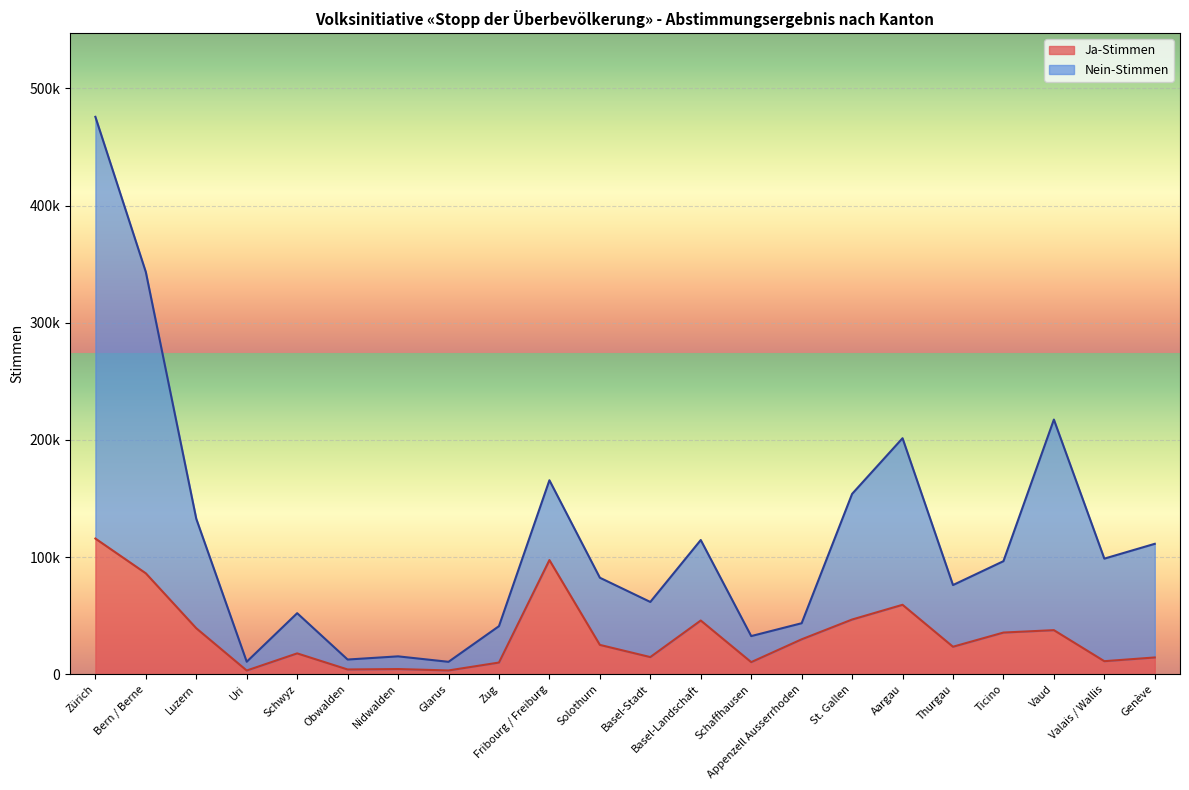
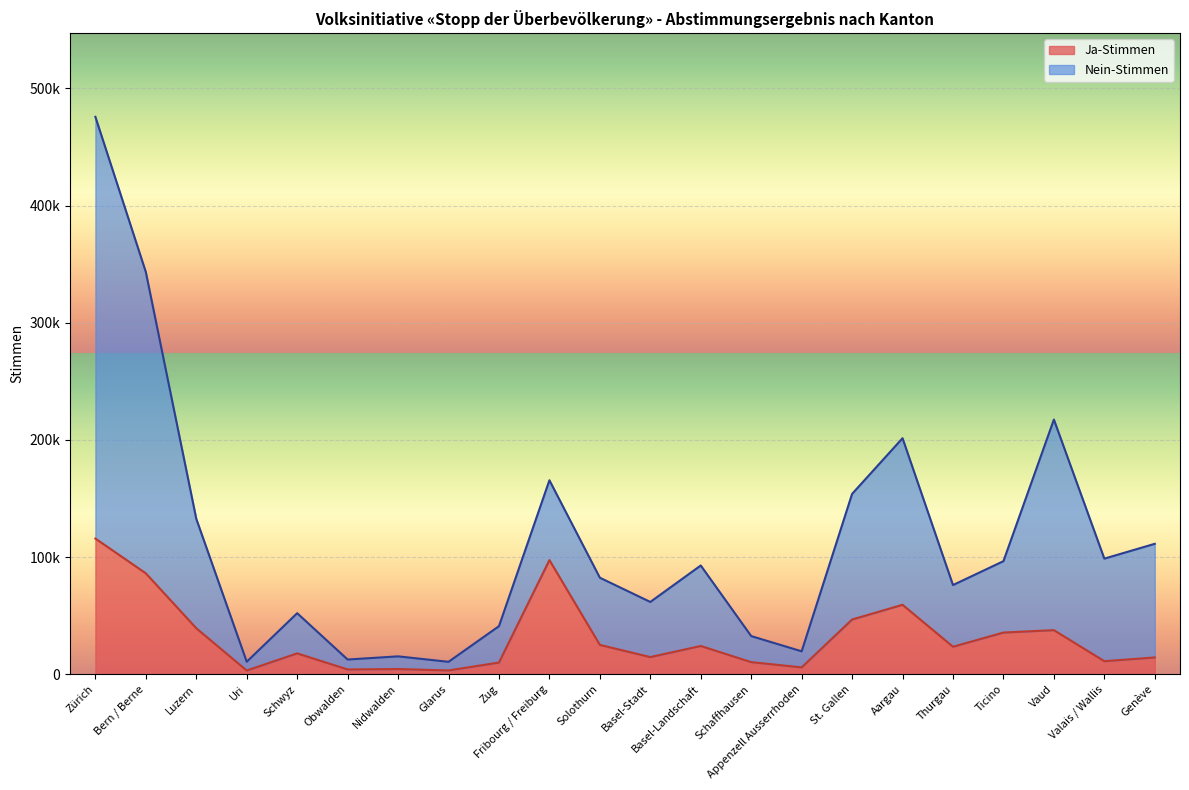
Ja-Stimmen, Basel-Landschaft: 46000 -> 24000
Ja-Stimmen, Appenzell Ausserrhoden: 30000 -> 6000
